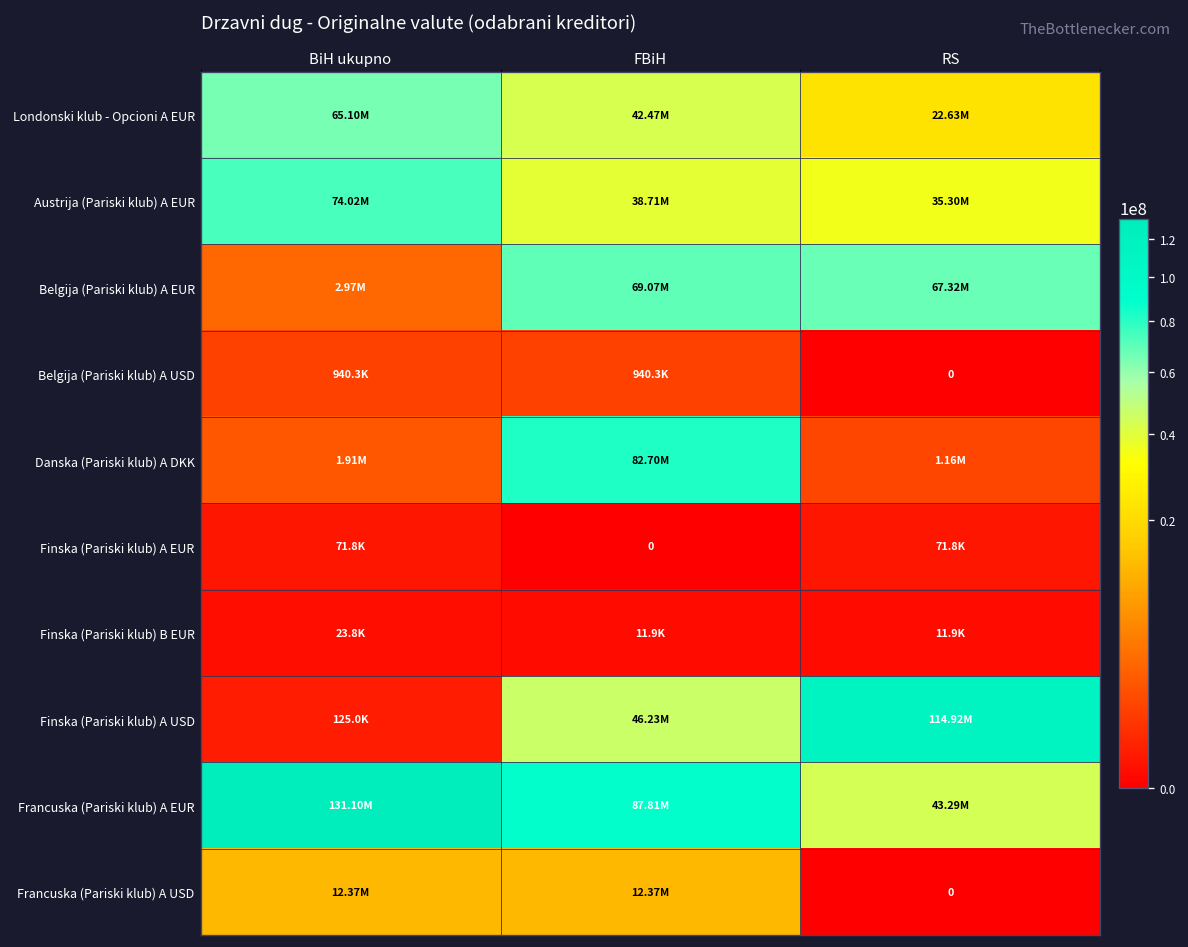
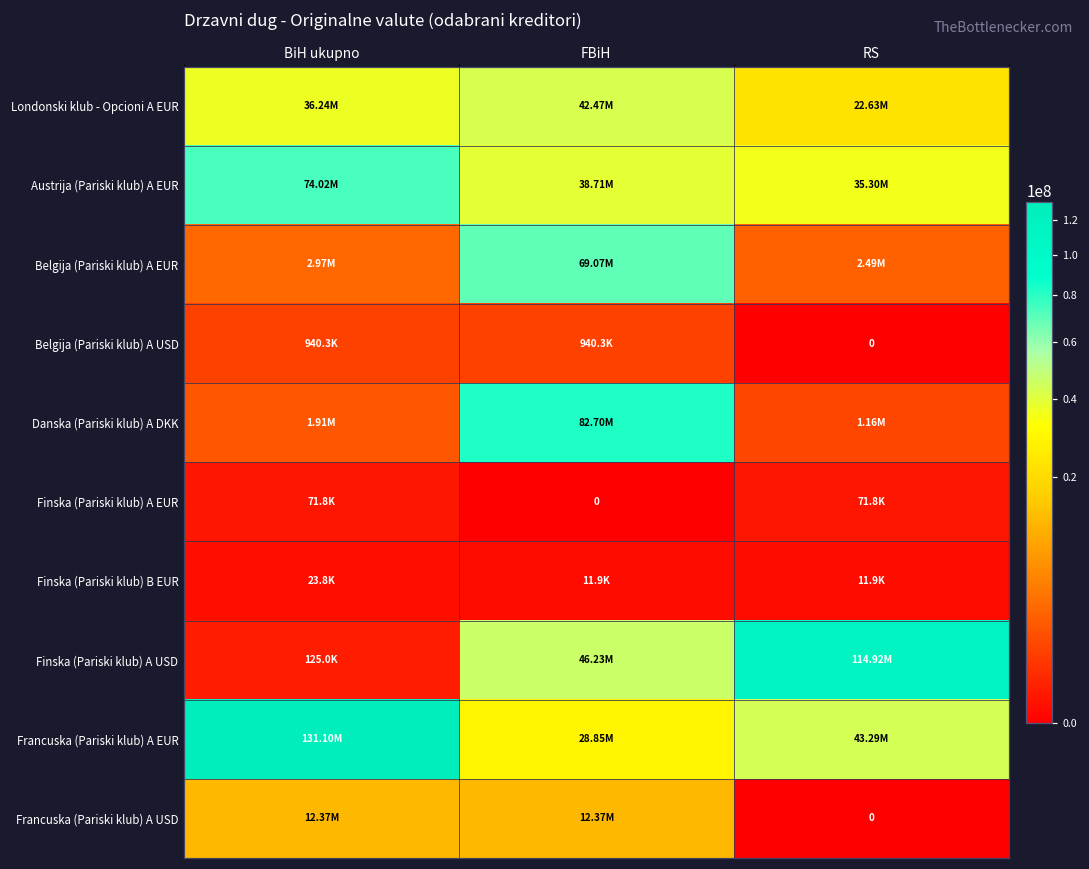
Londonski klub - Opcioni A EUR, BiH ukupno: 65.10M -> 36.24M
Belgija (Pariski klub) A EUR, RS: 67.32M -> 2.49M
Francuska (Pariski klub) A EUR, FBiH: 87.81M -> 28.85M
